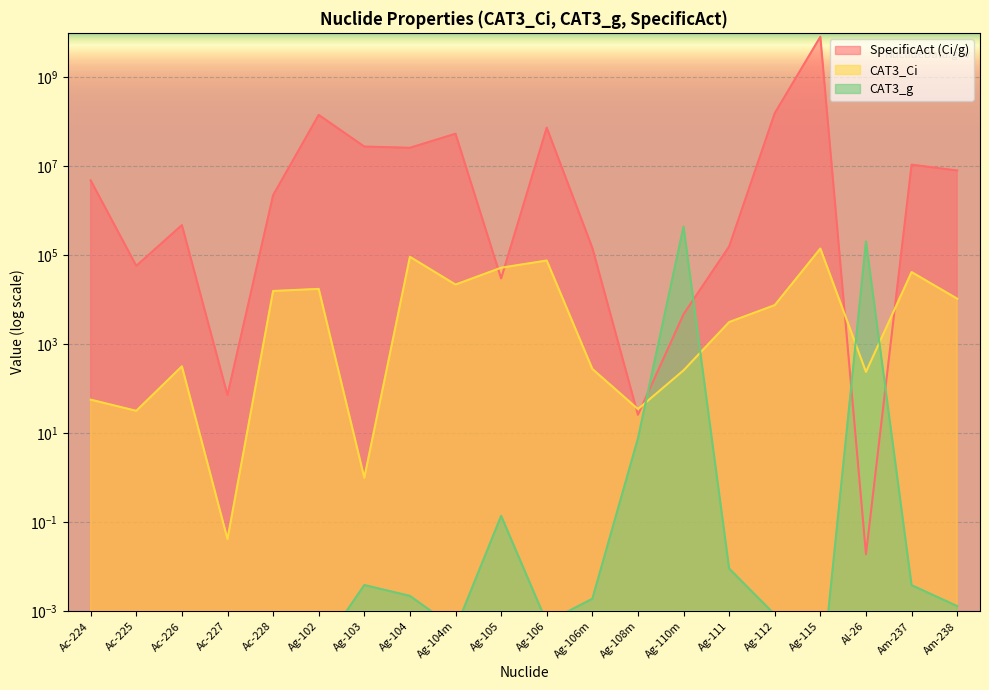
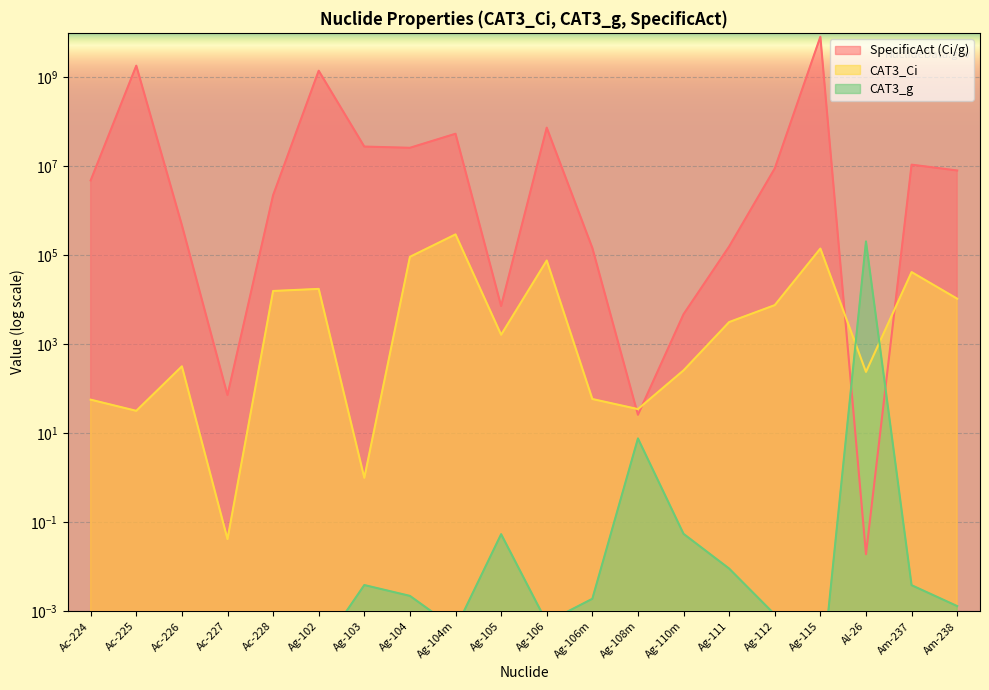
SpecificAct (Ci/g), Ac-225: 60000 -> 1800000000
SpecificAct (Ci/g), Ag-102: 140000000 -> 1400000000
CAT3_Ci, Ag-104m: 20000 -> 300000
SpecificAct (Ci/g), Ag-105: 30000 -> 7000
CAT3_Ci, Ag-105: 50000 -> 1600
CAT3_g, Ag-105: 0.14 -> 0.05
CAT3_Ci, Ag-106m: 300 -> 60
CAT3_g, Ag-110m: 400000 -> 0.06
SpecificAct (Ci/g), Ag-112: 160000000 -> 9000000
